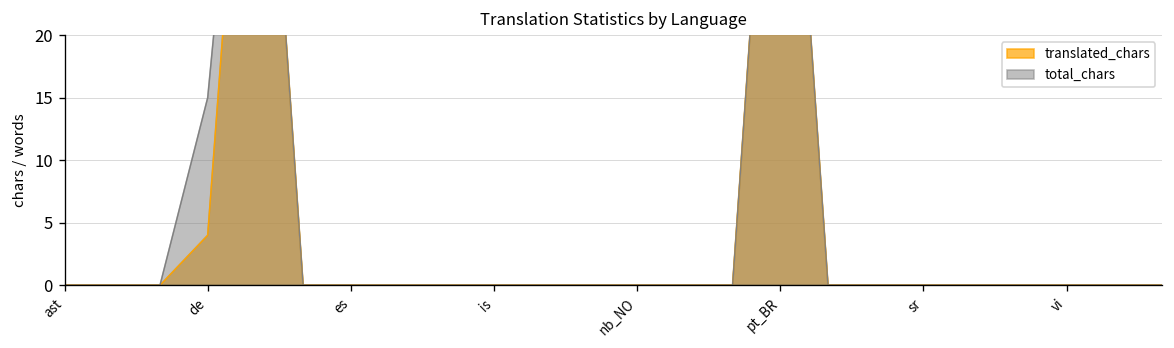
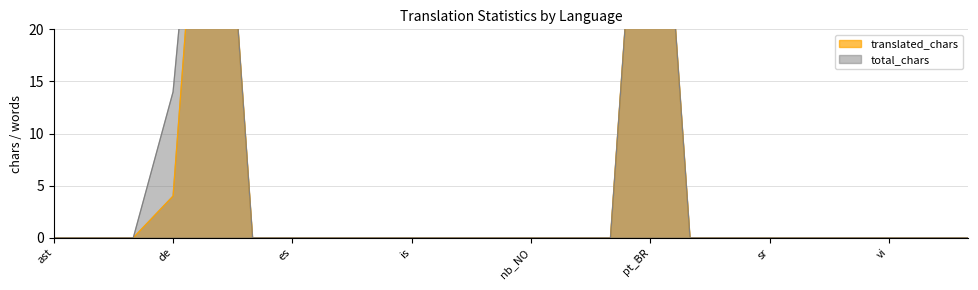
total_chars, de: 15 -> 14
